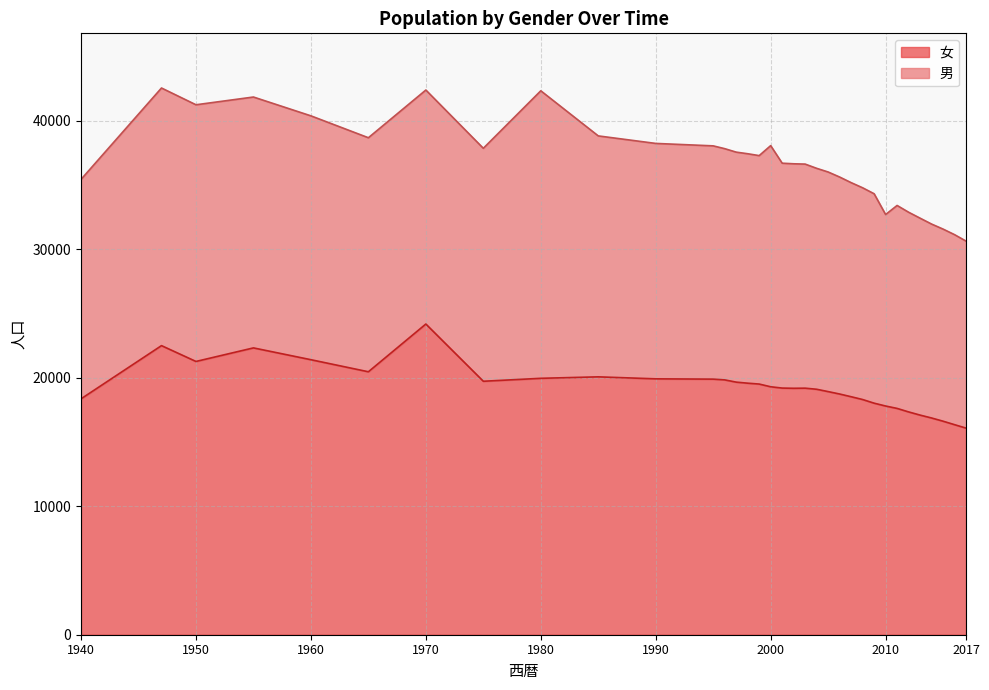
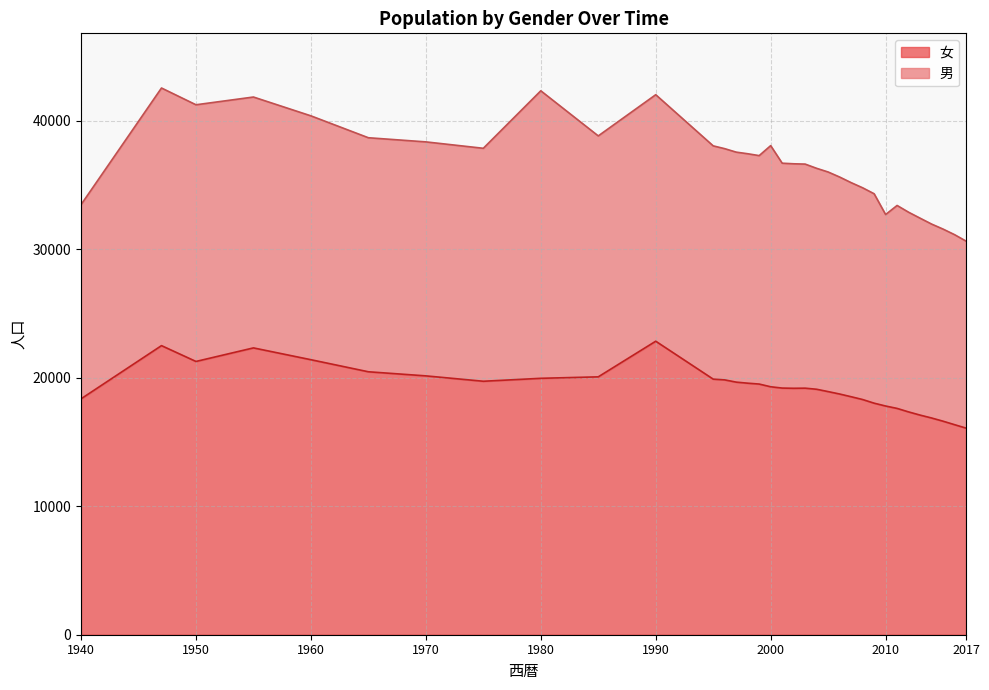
男, 1940: 17100 -> 15100
女, 1970: 24200 -> 20100
女, 1990: 19900 -> 22800
男, 1990: 18300 -> 19200
